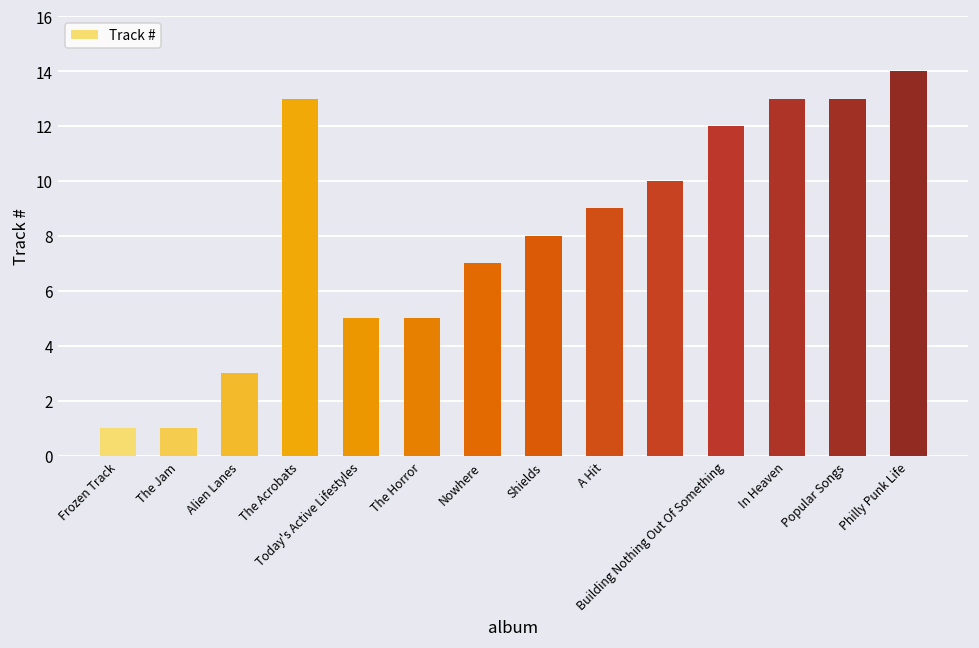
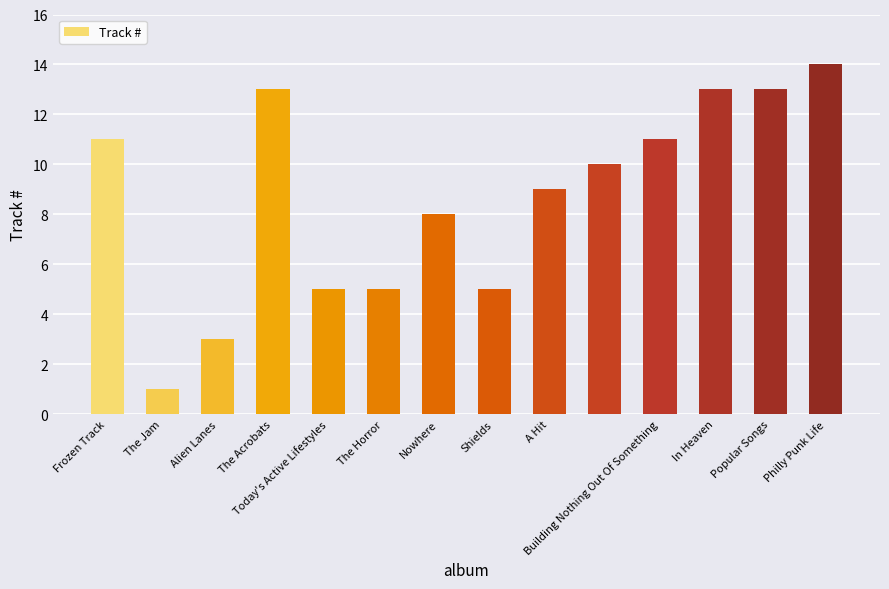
Frozen Track: 1 -> 11
Nowhere: 7 -> 8
Shields: 8 -> 5
Building Nothing Out Of Something: 12 -> 11
